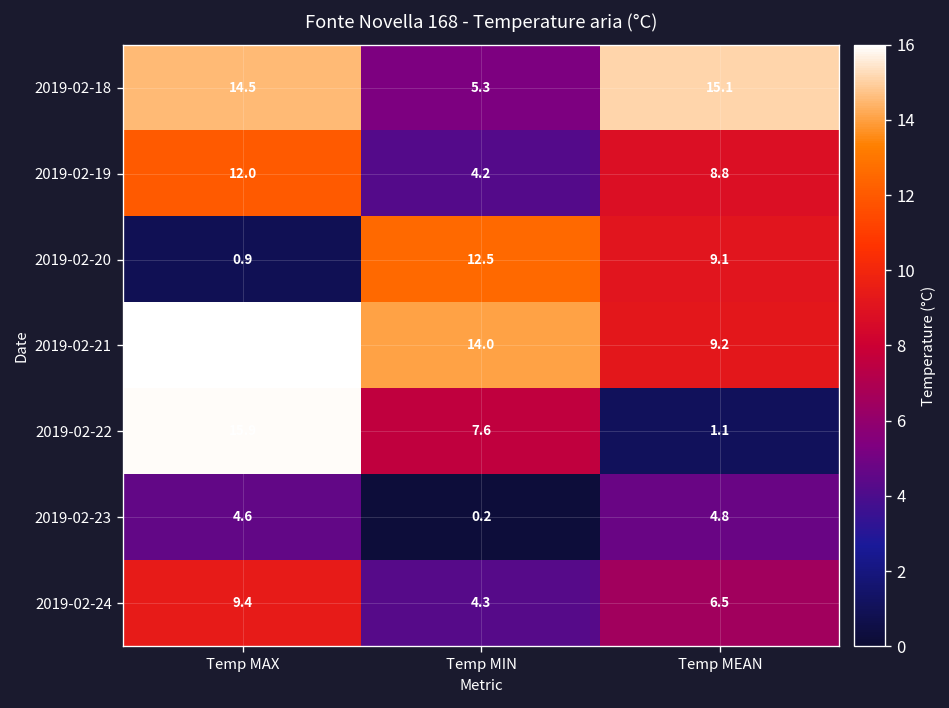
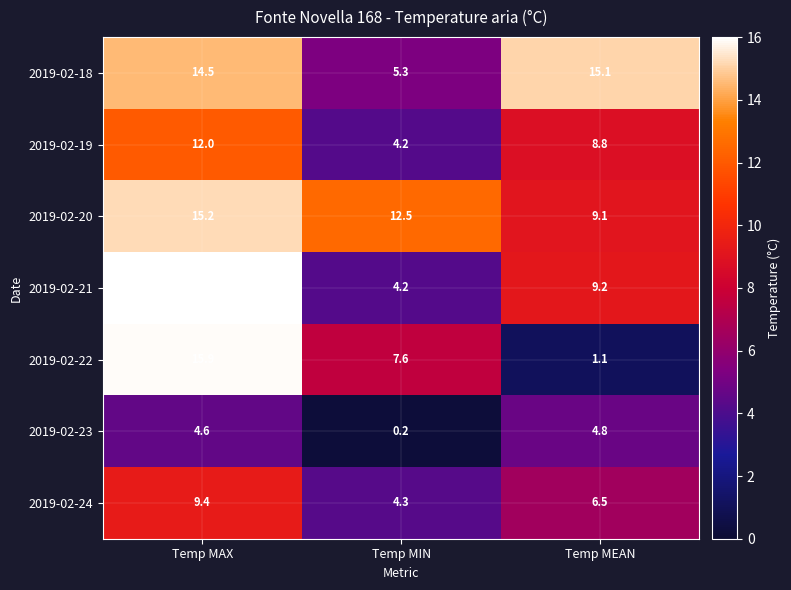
2019-02-20, Temp MAX: 0.9 -> 15.2
2019-02-21, Temp MIN: 14.0 -> 4.2
